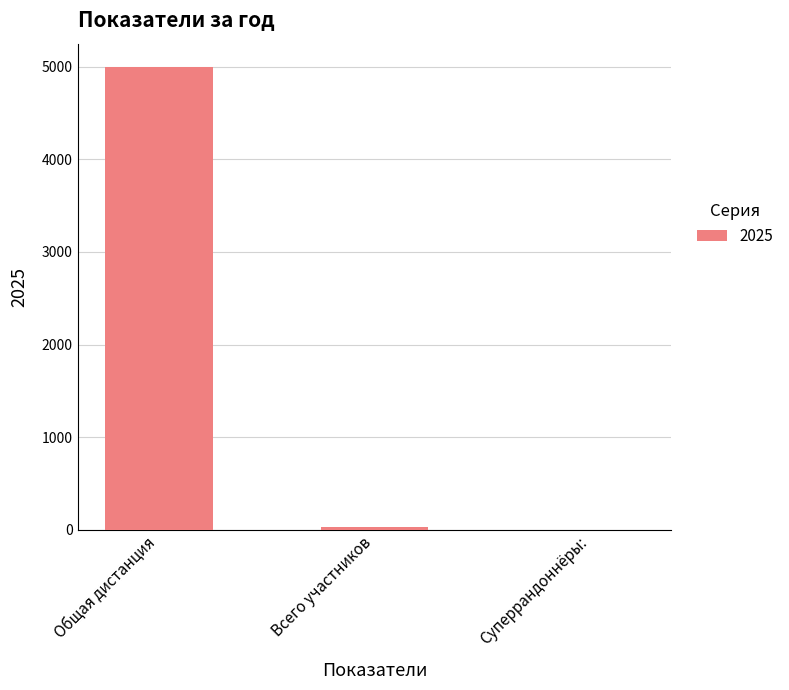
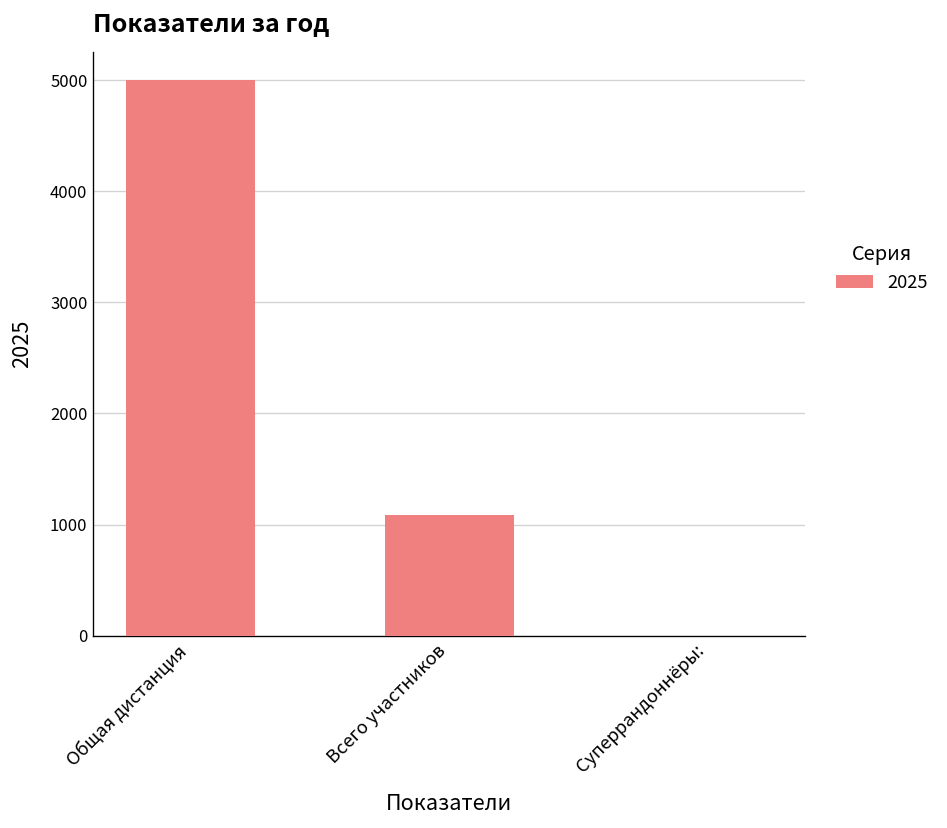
Всего участников: 0 -> 1100
